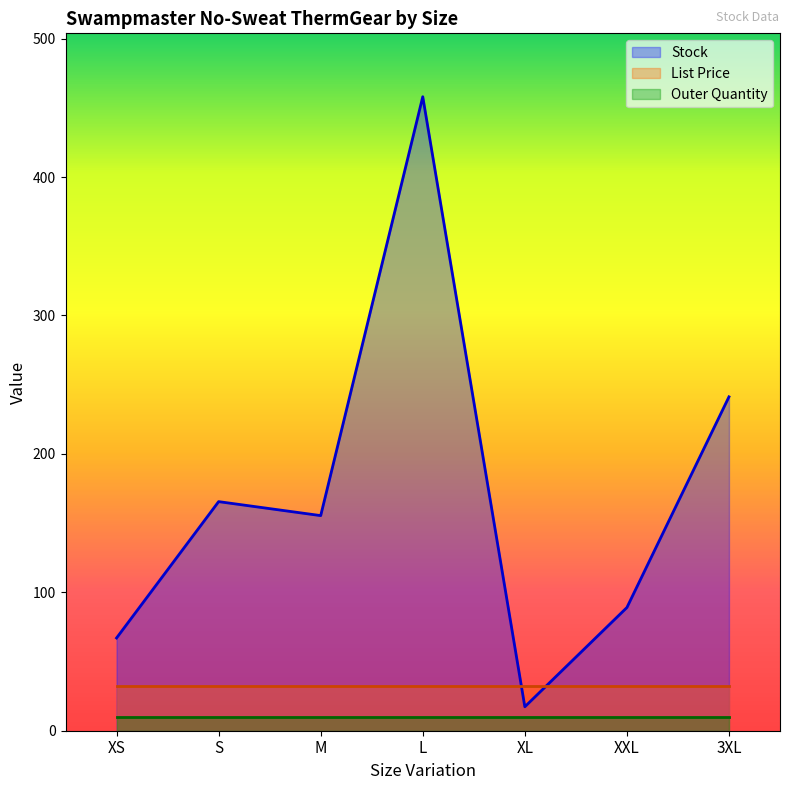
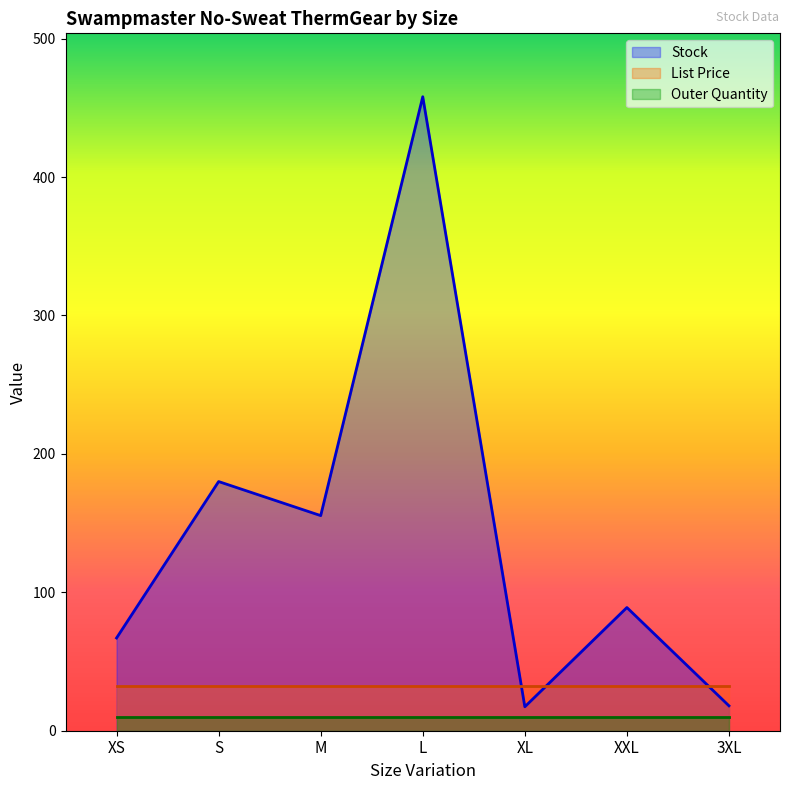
Stock, S: 166 -> 180
Stock, 3XL: 241 -> 18
